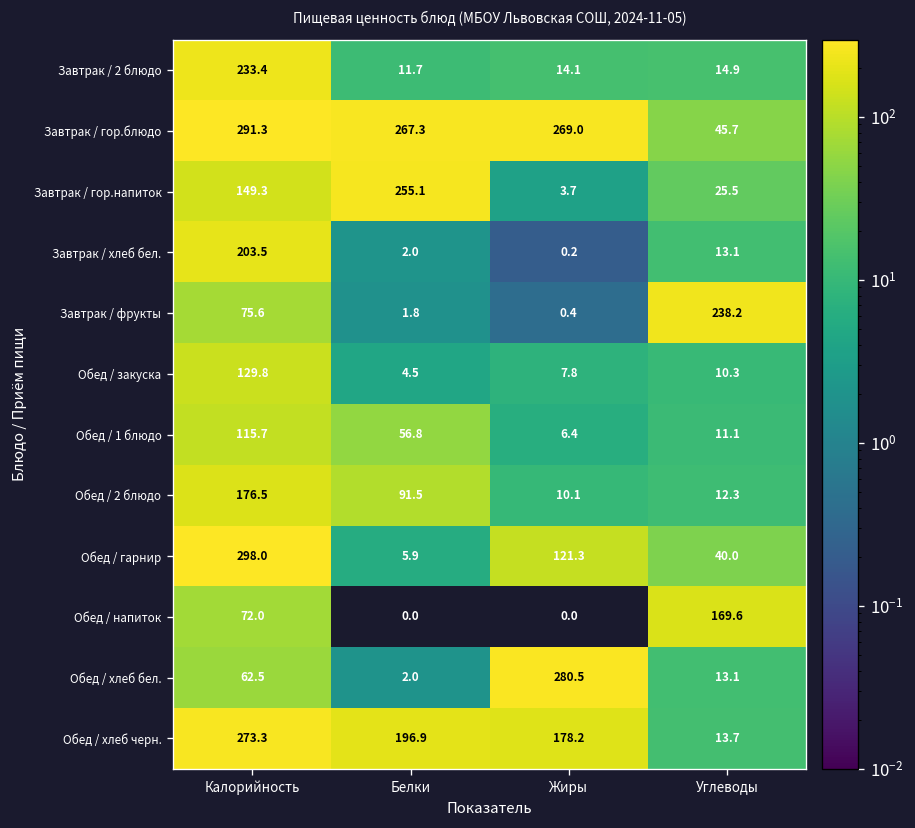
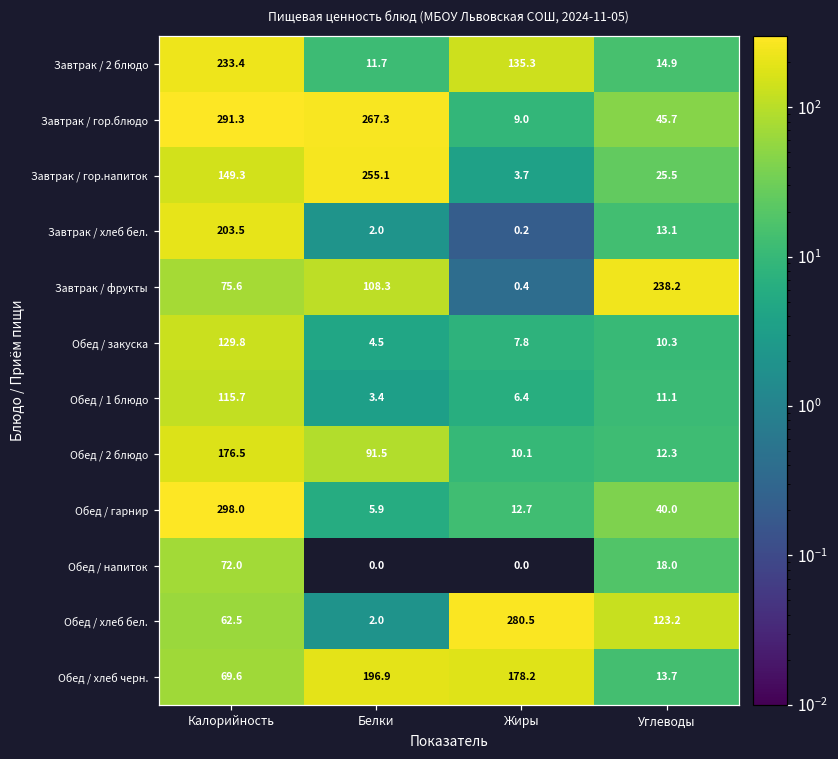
Завтрак / 2 блюдо, Жиры: 14.1 -> 135.3
Завтрак / гор.блюдо, Жиры: 269.0 -> 9.0
Завтрак / фрукты, Белки: 1.8 -> 108.3
Обед / 1 блюдо, Белки: 56.8 -> 3.4
Обед / гарнир, Жиры: 121.3 -> 12.7
Обед / напиток, Углеводы: 169.6 -> 18.0
Обед / хлеб бел., Углеводы: 13.1 -> 123.2
Обед / хлеб черн., Калорийность: 273.3 -> 69.6
